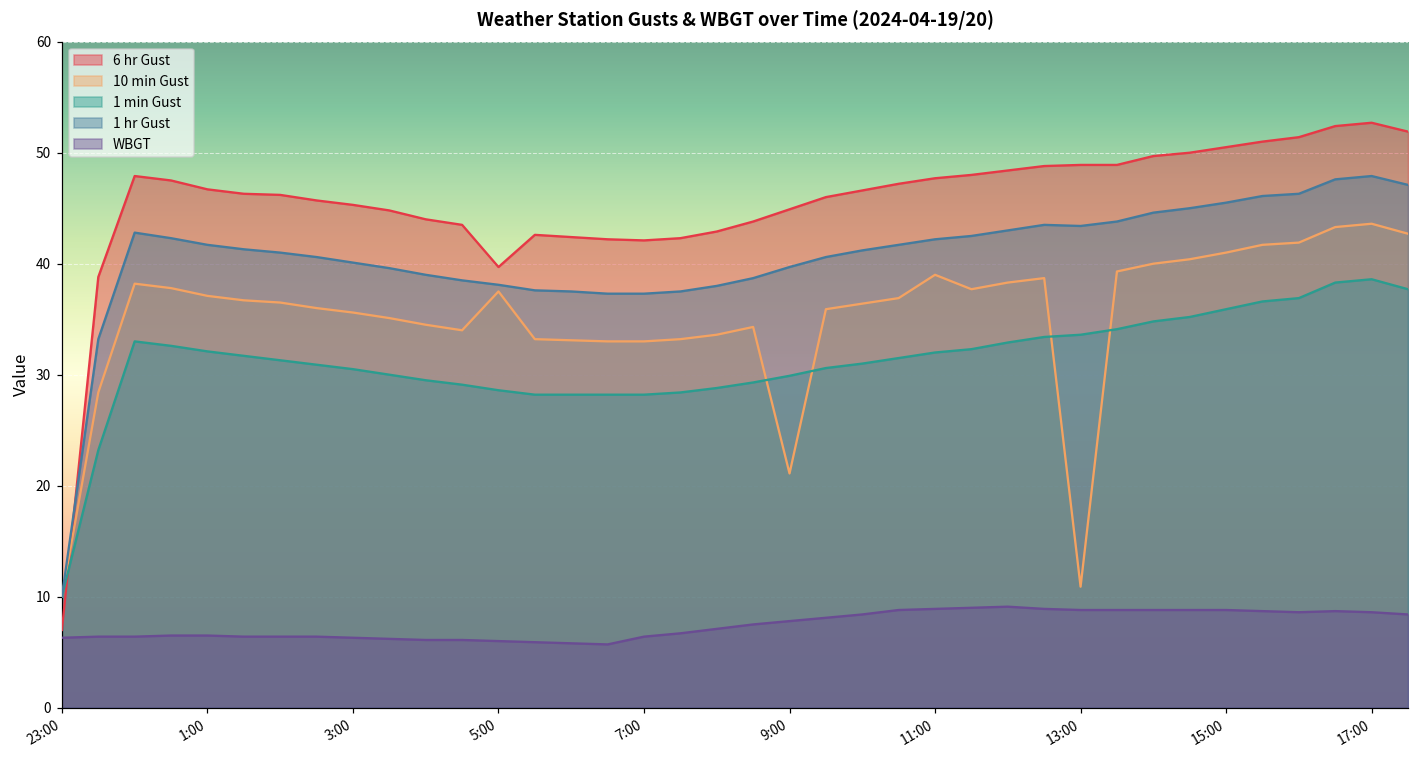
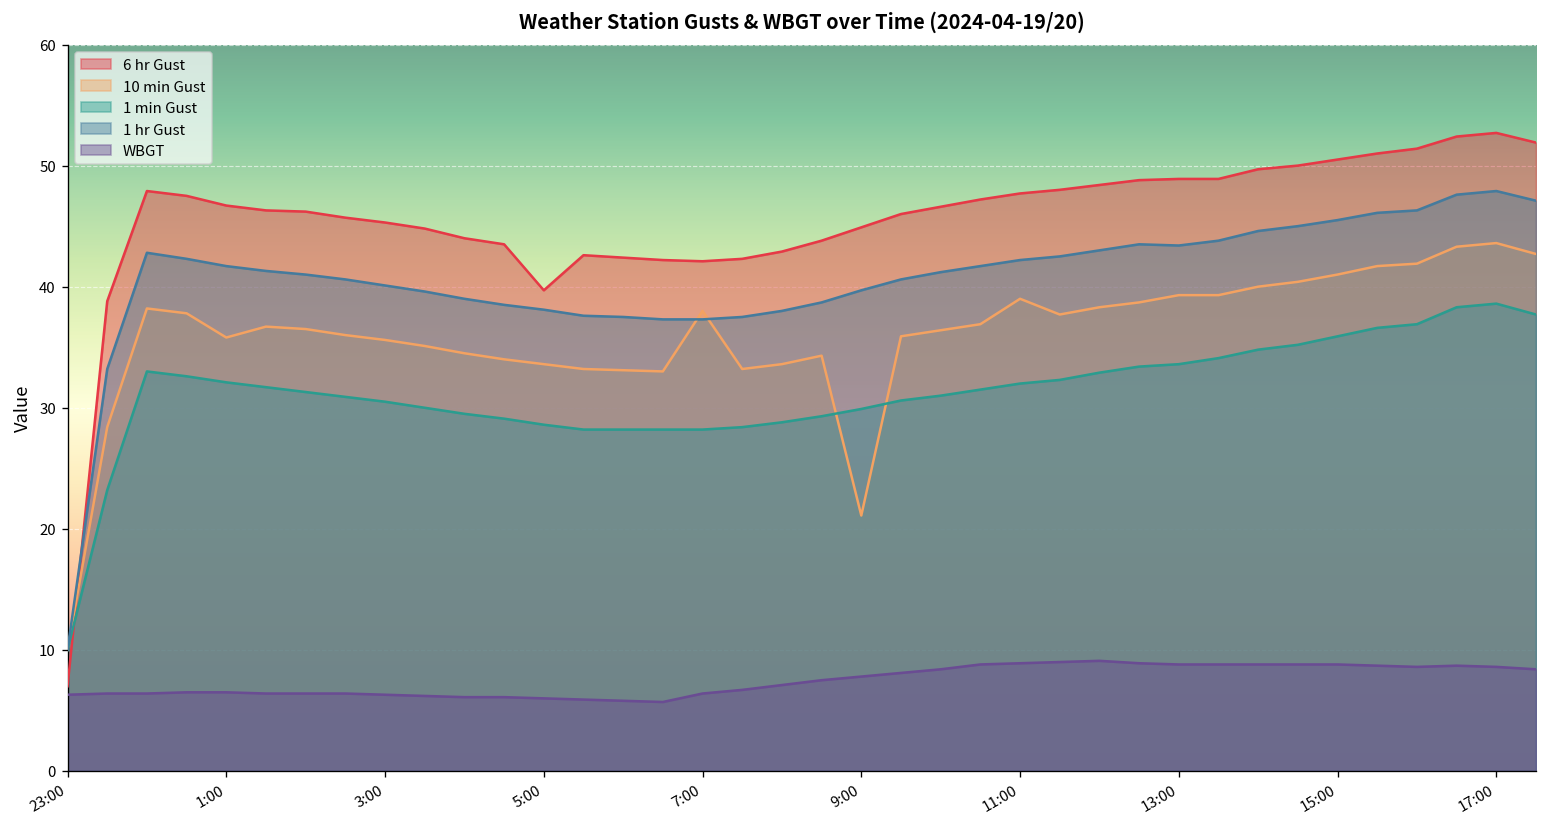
10 min Gust, 1:00: 37.1 -> 35.8
10 min Gust, 5:00: 37.5 -> 33.6
10 min Gust, 7:00: 33 -> 38
10 min Gust, 13:00: 10.9 -> 39.3
